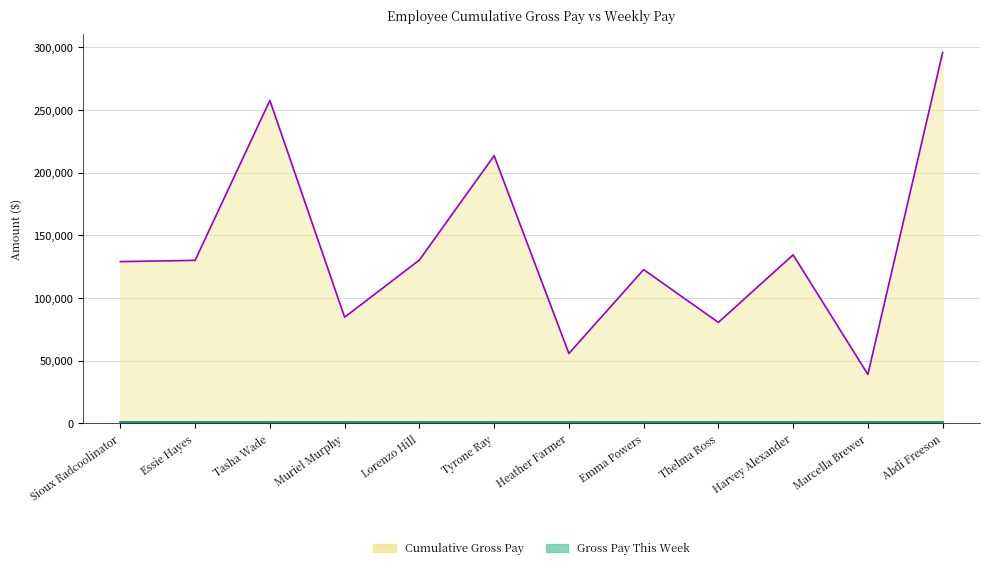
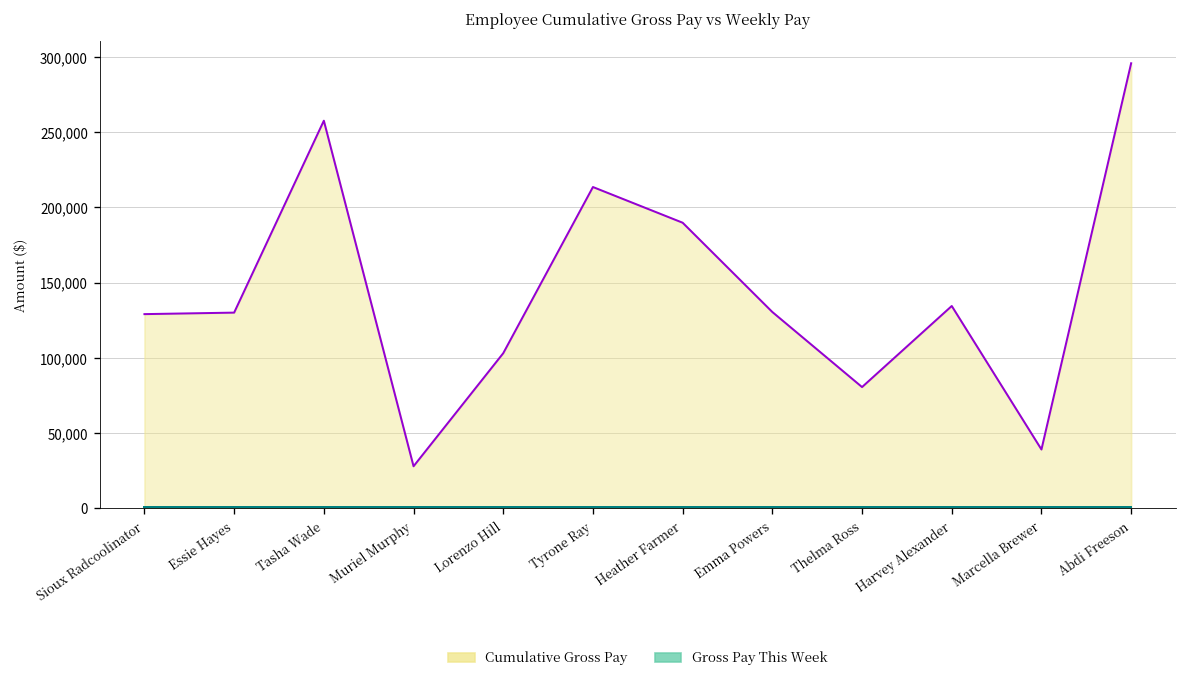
Cumulative Gross Pay, Muriel Murphy: 85,000 -> 28,000
Cumulative Gross Pay, Lorenzo Hill: 130,000 -> 103,000
Cumulative Gross Pay, Heather Farmer: 56,000 -> 190,000
Cumulative Gross Pay, Emma Powers: 123,000 -> 130,000
